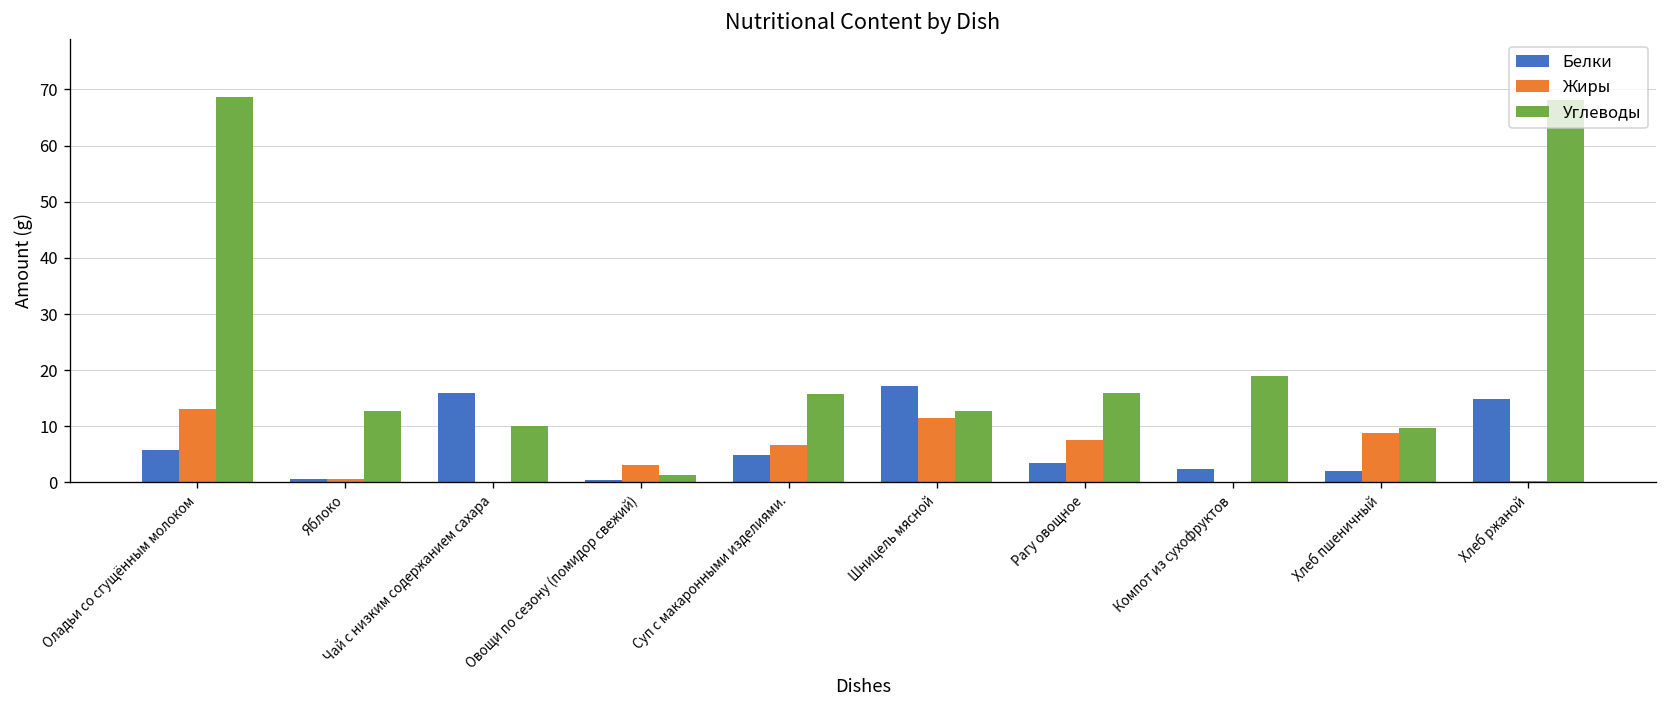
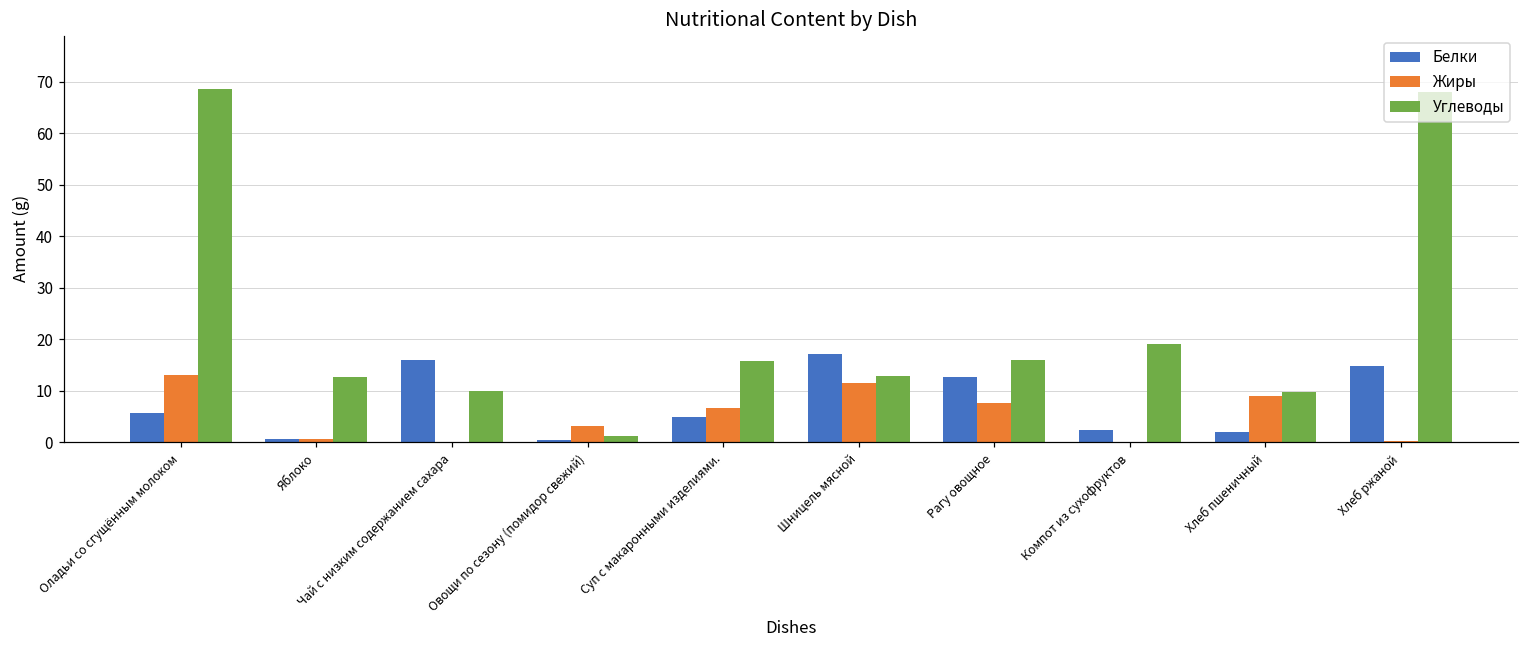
Белки, Рагу овощное: 4 -> 13
